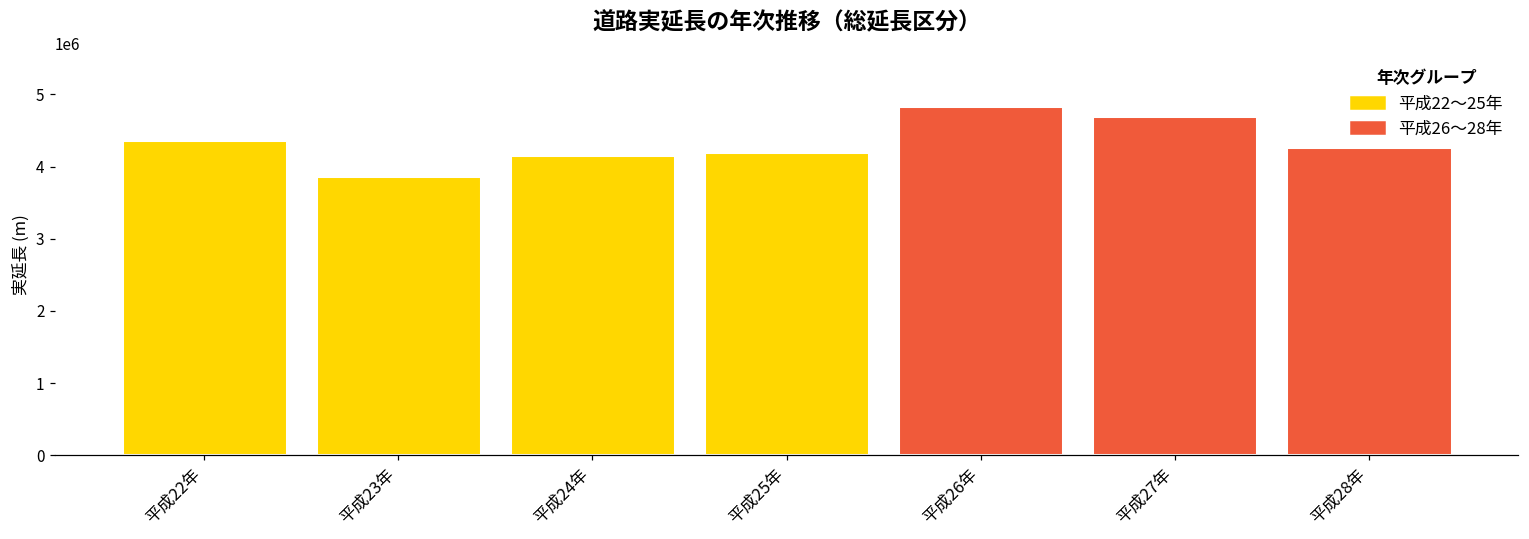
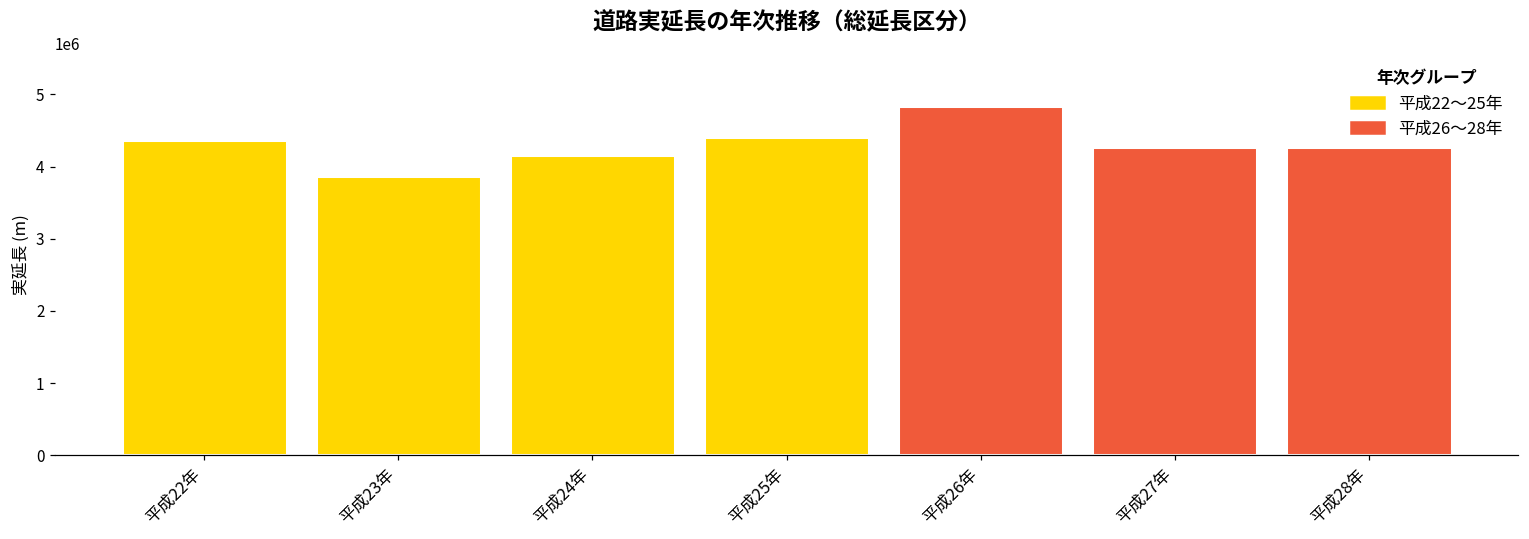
平成25年: 4200000 -> 4400000
平成27年: 4700000 -> 4300000
